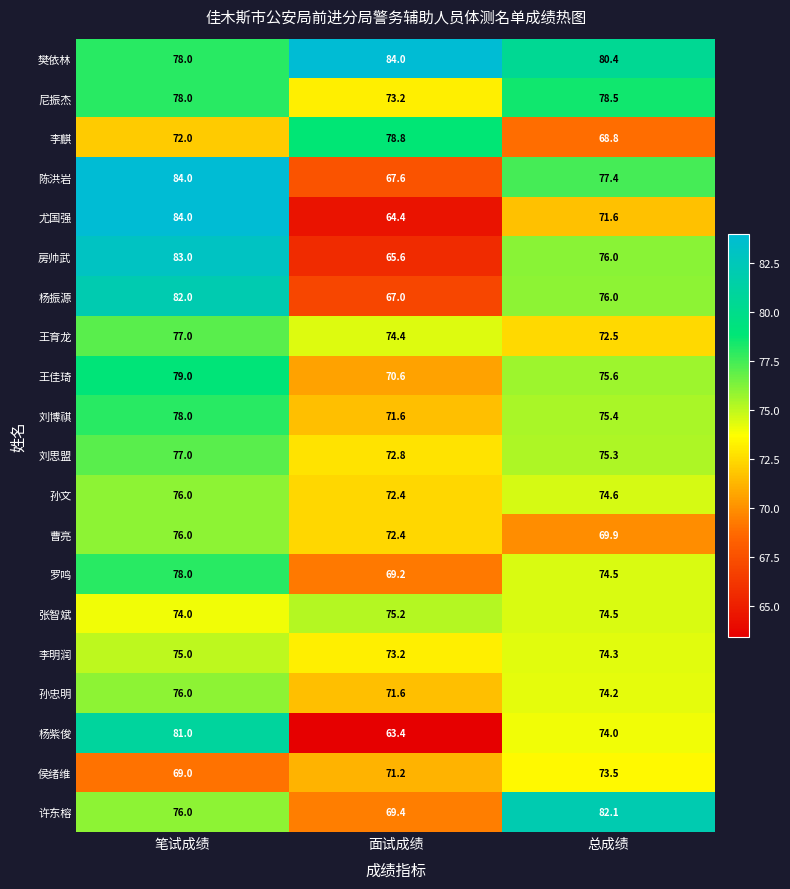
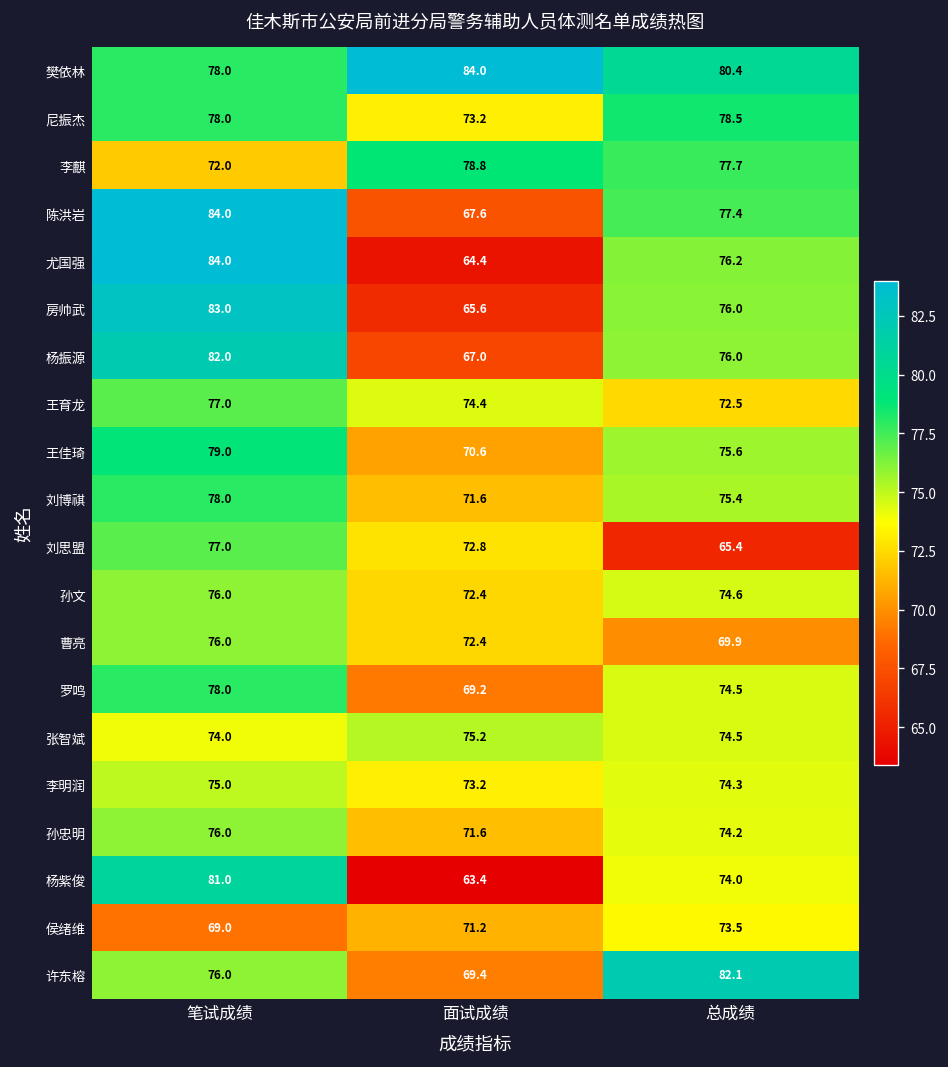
李麒, 总成绩: 68.8 -> 77.7
尤国强, 总成绩: 71.6 -> 76.2
刘思盟, 总成绩: 75.3 -> 65.4
